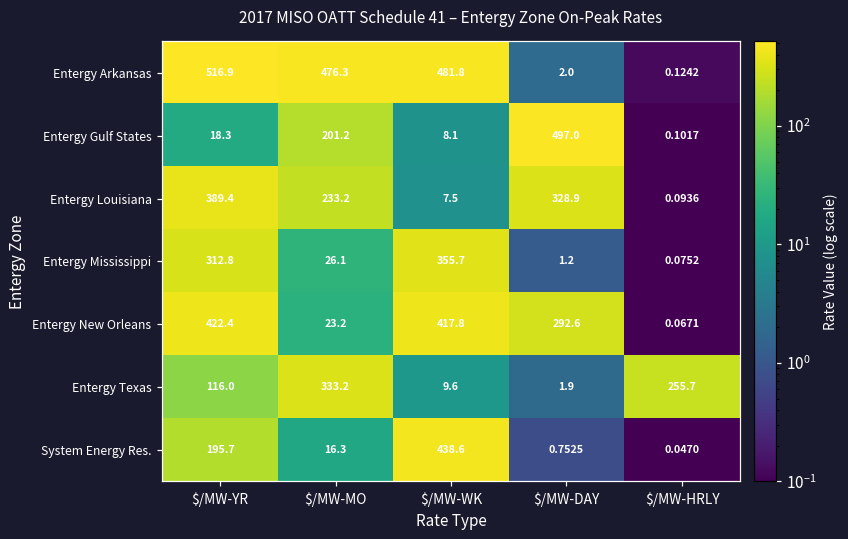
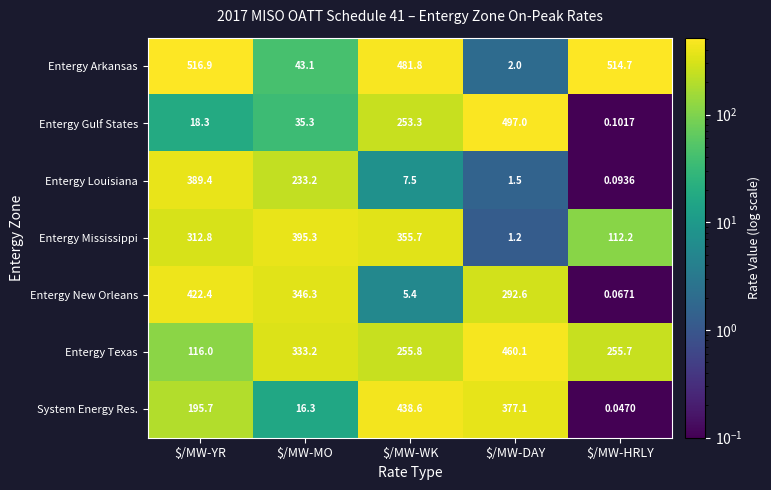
Entergy Arkansas, $/MW-MO: 476.3 -> 43.1
Entergy Arkansas, $/MW-HRLY: 0.1242 -> 514.7
Entergy Gulf States, $/MW-MO: 201.2 -> 35.3
Entergy Gulf States, $/MW-WK: 8.1 -> 253.3
Entergy Louisiana, $/MW-DAY: 328.9 -> 1.5
Entergy Mississippi, $/MW-MO: 26.1 -> 395.3
Entergy Mississippi, $/MW-HRLY: 0.0752 -> 112.2
Entergy New Orleans, $/MW-MO: 23.2 -> 346.3
Entergy New Orleans, $/MW-WK: 417.8 -> 5.4
Entergy Texas, $/MW-WK: 9.6 -> 255.8
Entergy Texas, $/MW-DAY: 1.9 -> 460.1
System Energy Res., $/MW-DAY: 0.7525 -> 377.1
